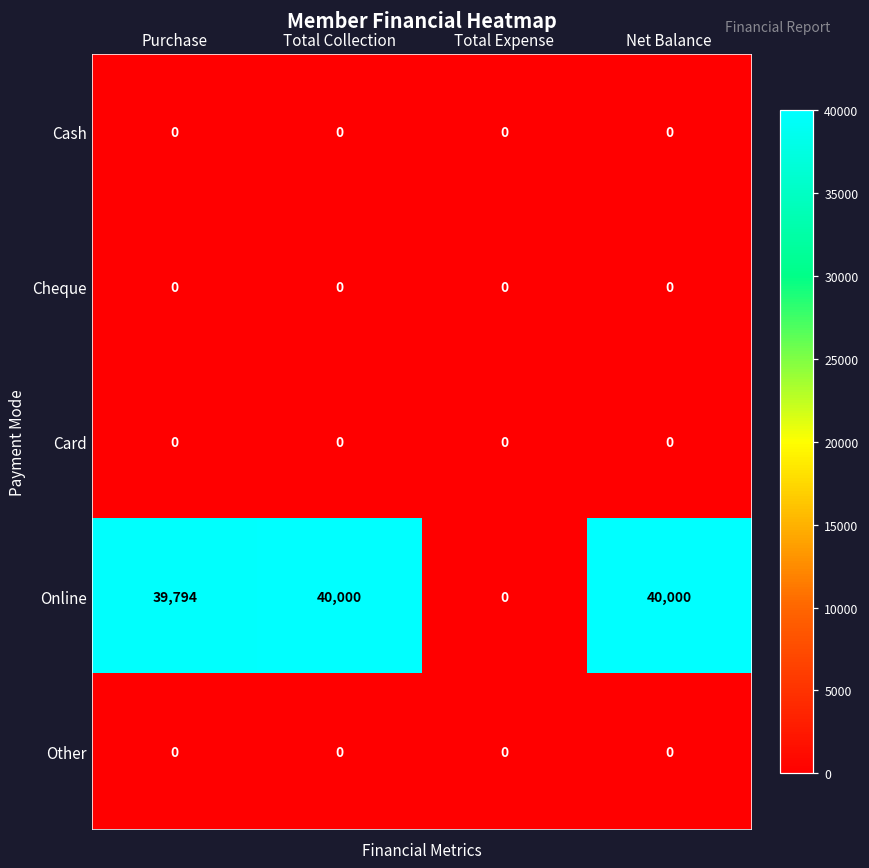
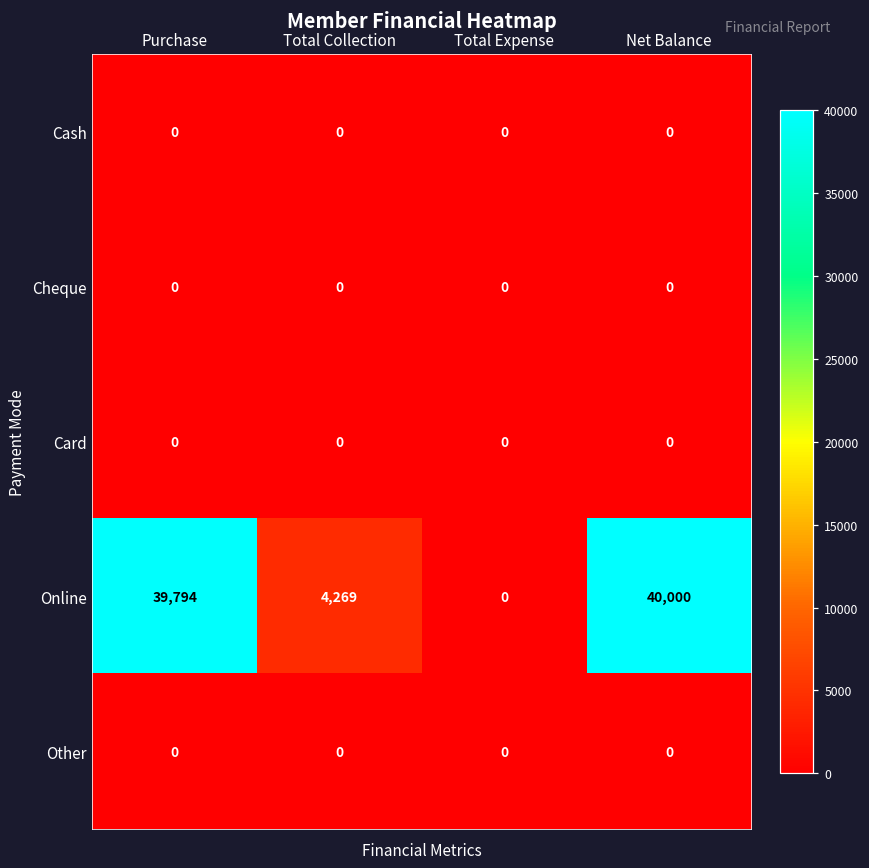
Online, Total Collection: 40,000 -> 4,269
